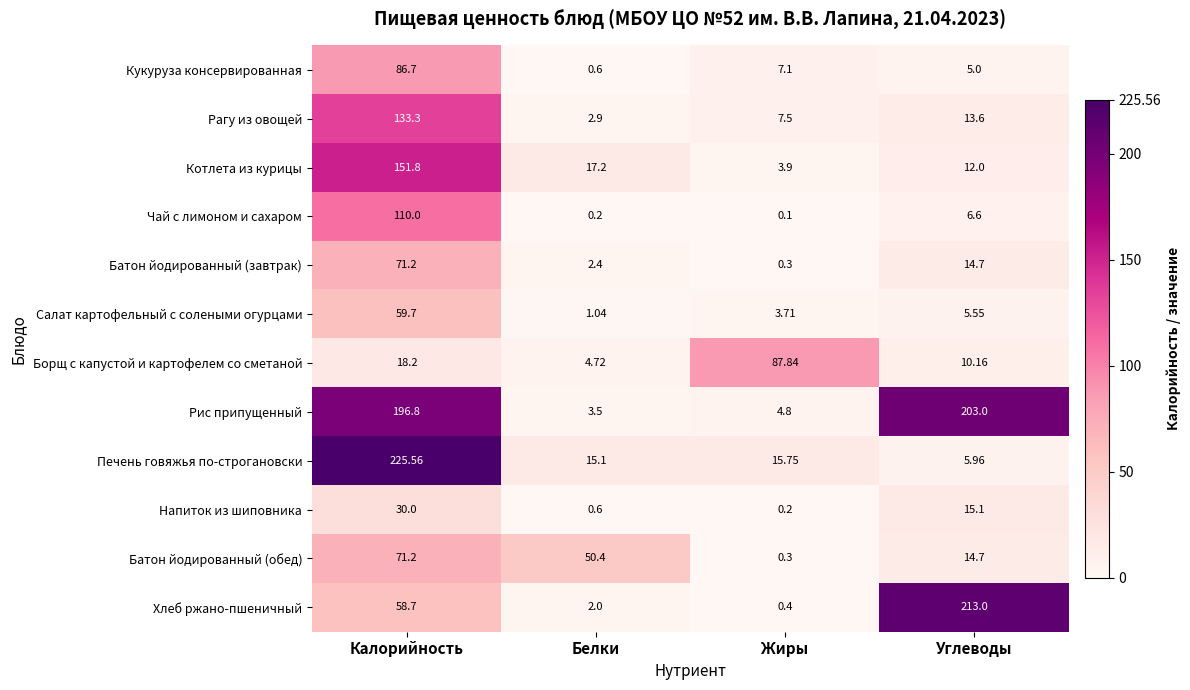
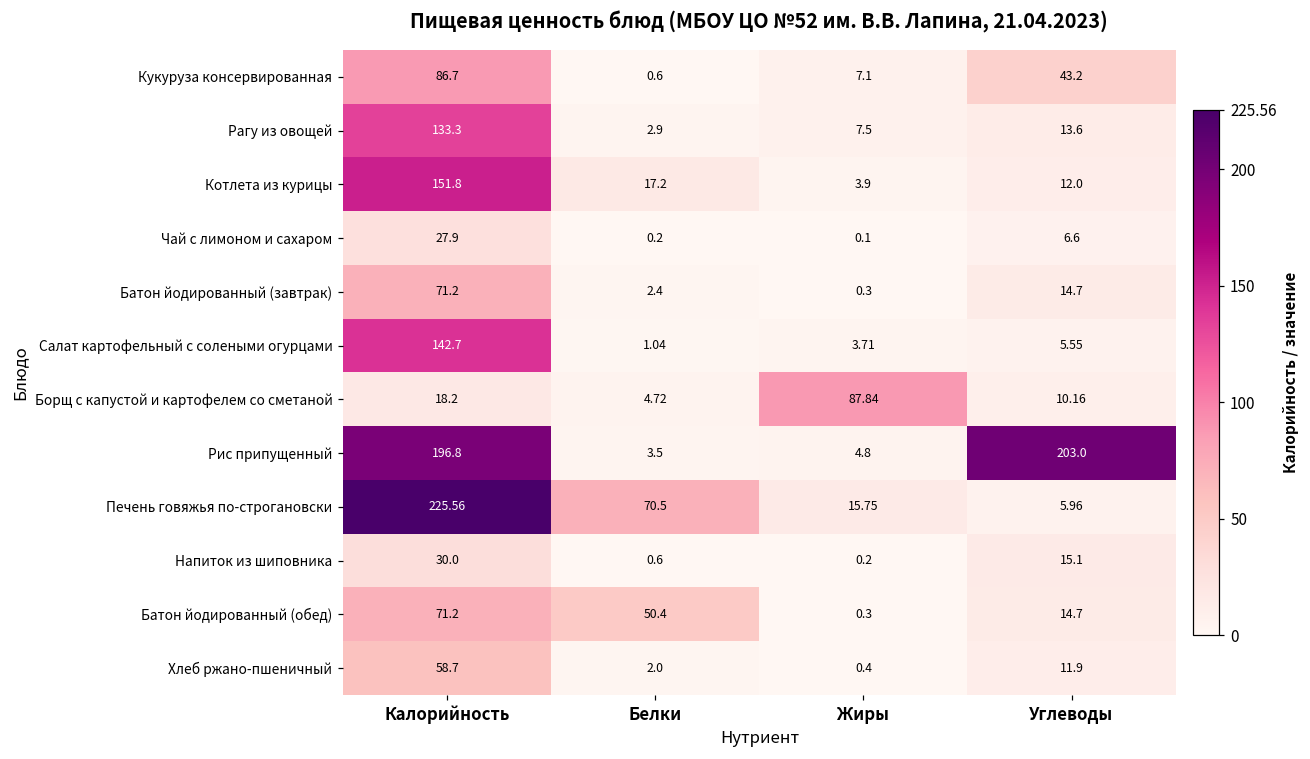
Кукуруза консервированная, Углеводы: 5.0 -> 43.2
Чай с лимоном и сахаром, Калорийность: 110.0 -> 27.9
Салат картофельный с солеными огурцами, Калорийность: 59.7 -> 142.7
Печень говяжья по-строгановски, Белки: 15.1 -> 70.5
Хлеб ржано-пшеничный, Углеводы: 213.0 -> 11.9
